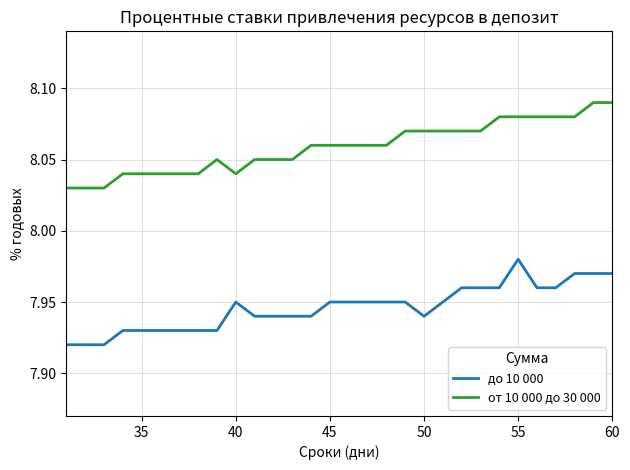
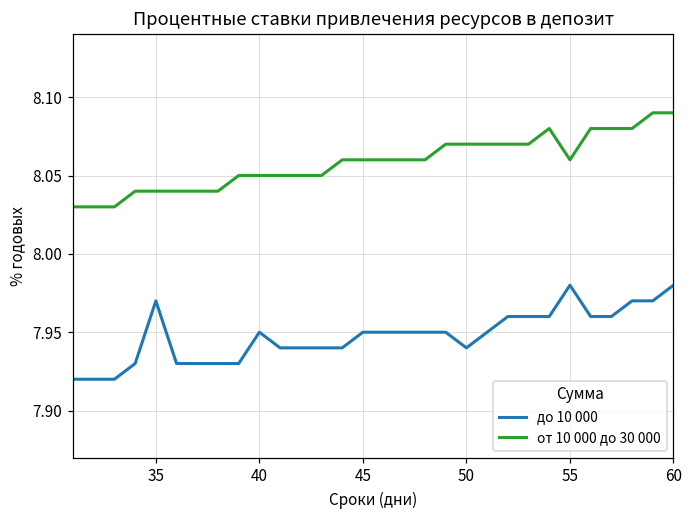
до 10 000, 35: 7.93 -> 7.97
от 10 000 до 30 000, 40: 8.04 -> 8.05
от 10 000 до 30 000, 55: 8.08 -> 8.06
до 10 000, 60: 7.97 -> 7.98
